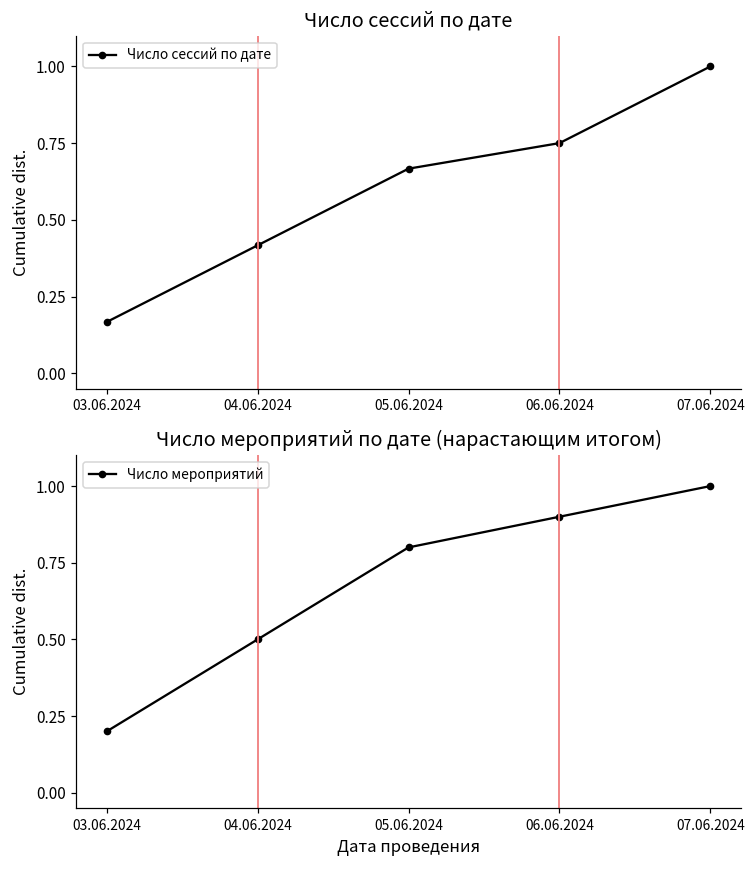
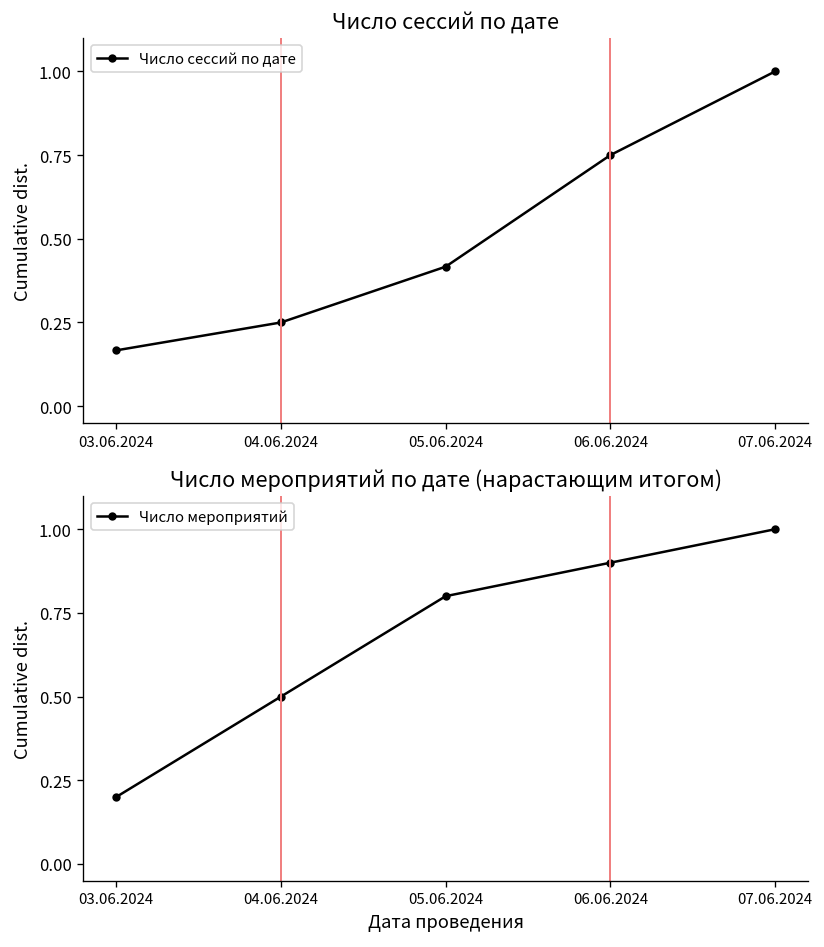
Число сессий по дате, 04.06.2024: 0.42 -> 0.25
Число сессий по дате, 05.06.2024: 0.67 -> 0.42
